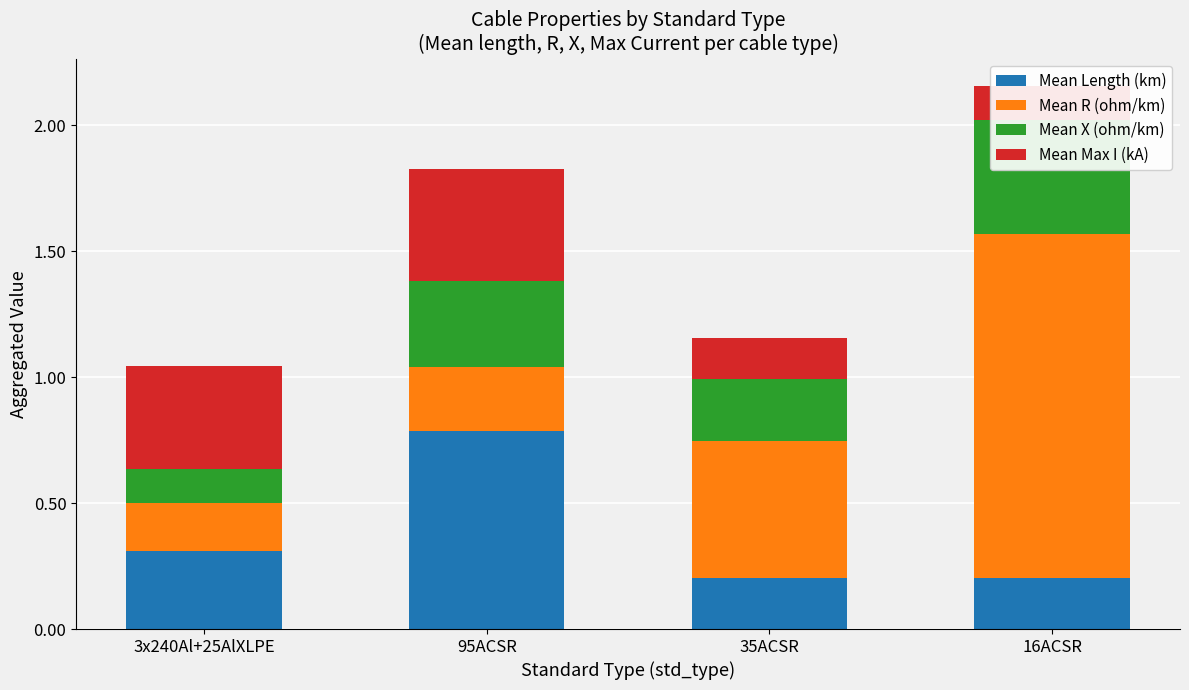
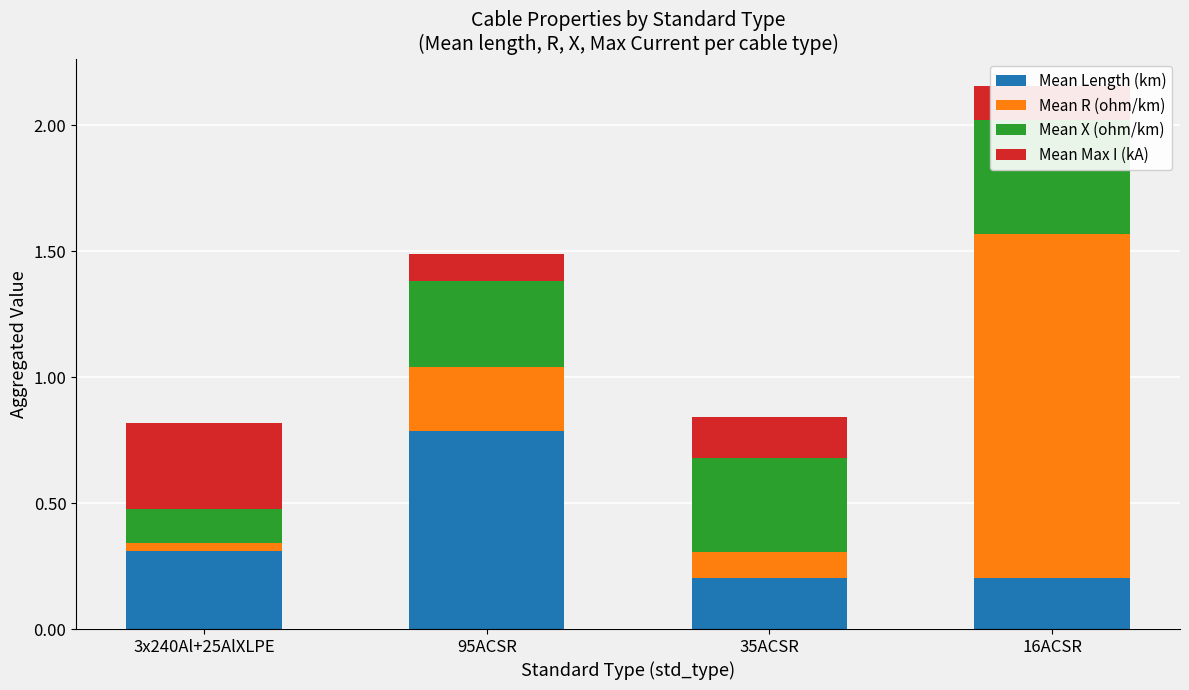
Mean R (ohm/km), 3x240Al+25AlXLPE: 0.19 -> 0.03
Mean Max I (kA), 3x240Al+25AlXLPE: 0.41 -> 0.34
Mean Max I (kA), 95ACSR: 0.45 -> 0.11
Mean R (ohm/km), 35ACSR: 0.54 -> 0.10
Mean X (ohm/km), 35ACSR: 0.25 -> 0.38
